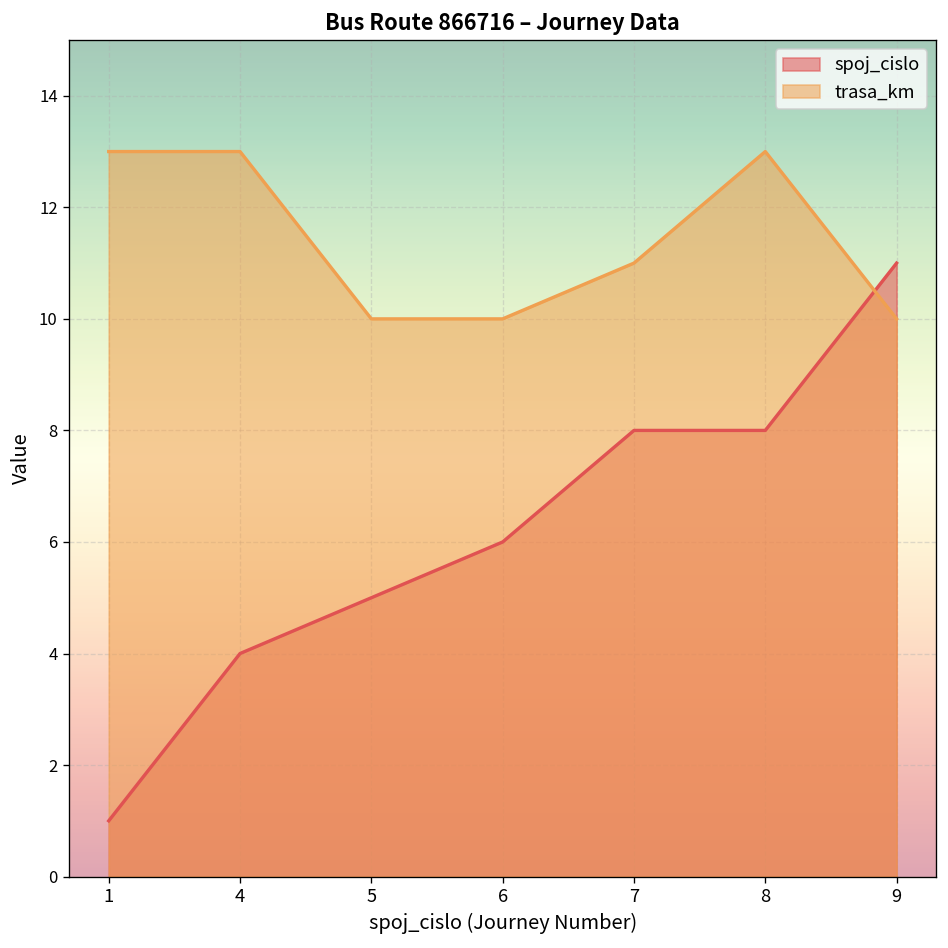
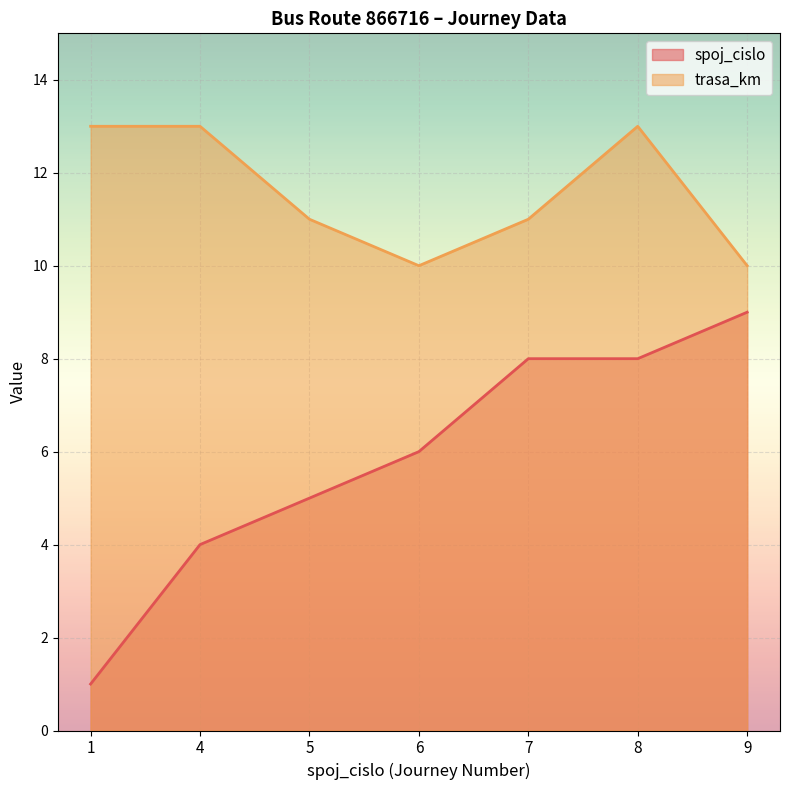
trasa_km, 5: 10 -> 11
spoj_cislo, 9: 11 -> 9
